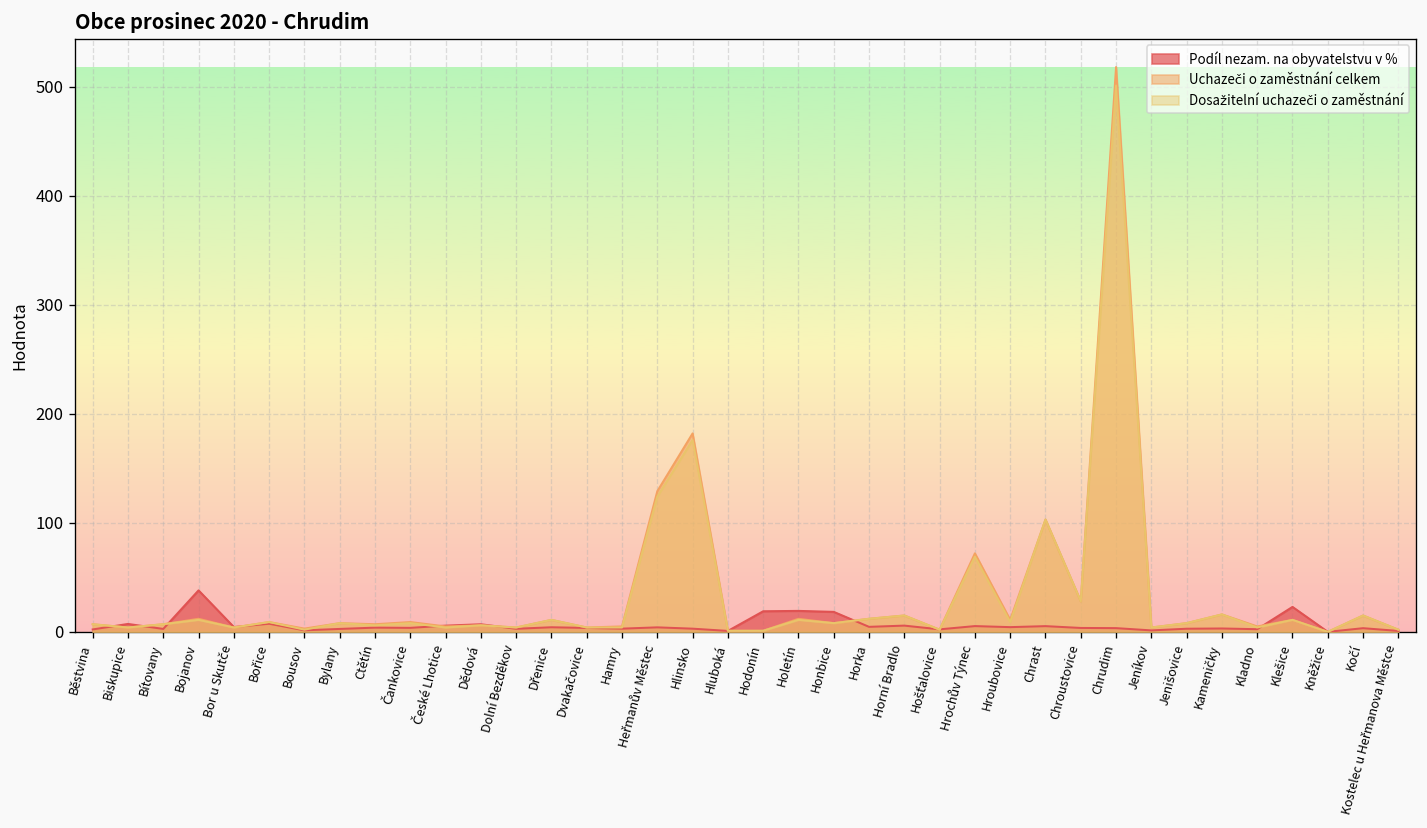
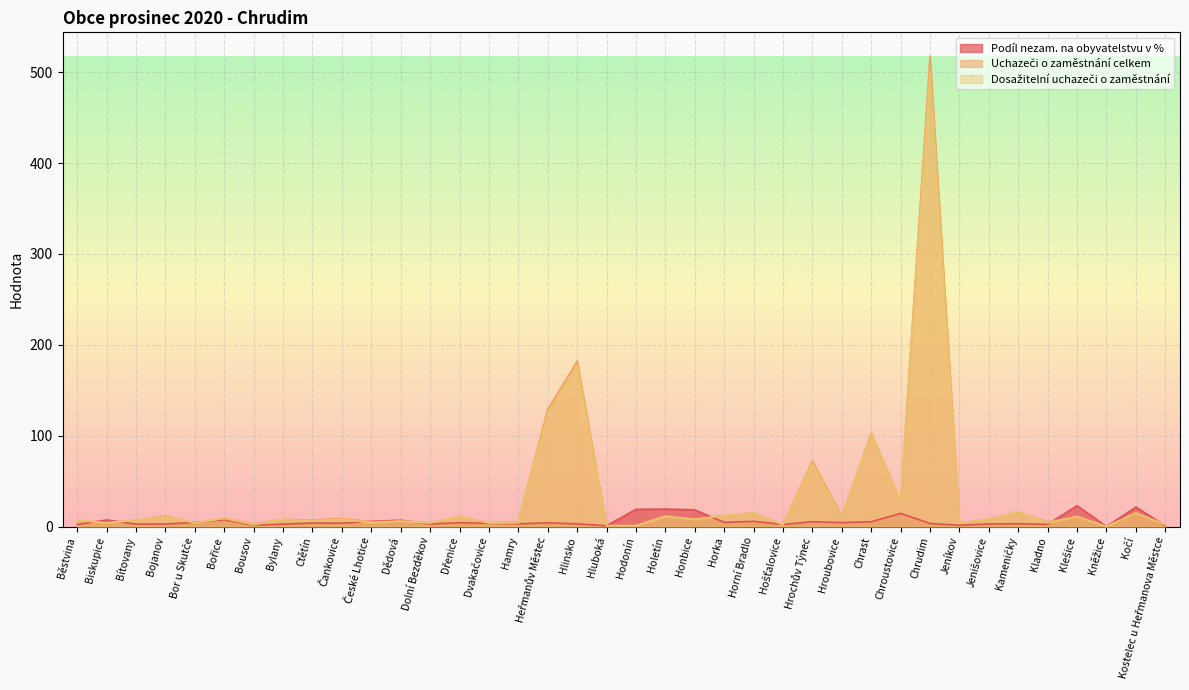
Podíl nezam. na obyvatelstvu v %, Bojanov: 40 -> 0
Podíl nezam. na obyvatelstvu v %, Chroustovice: 0 -> 10
Podíl nezam. na obyvatelstvu v %, Kočí: 0 -> 20
